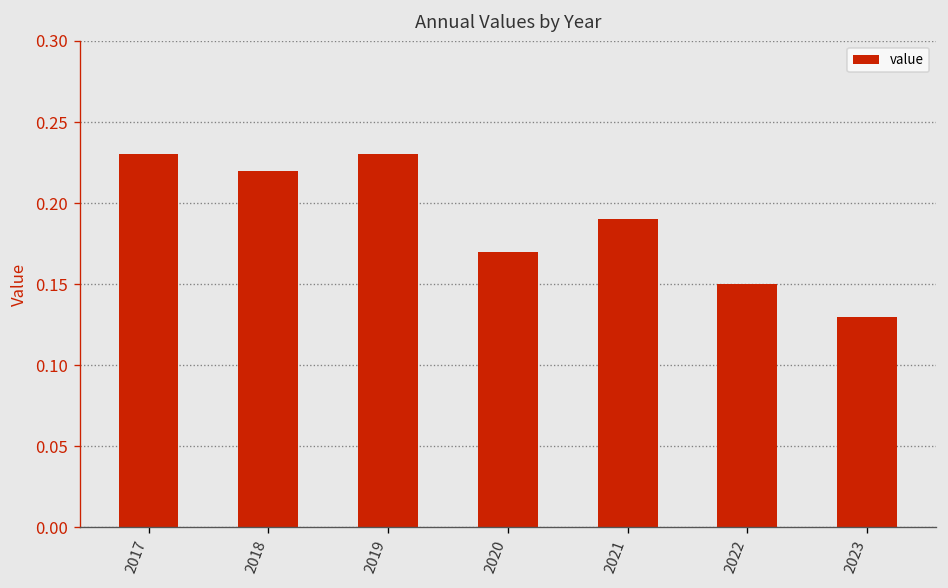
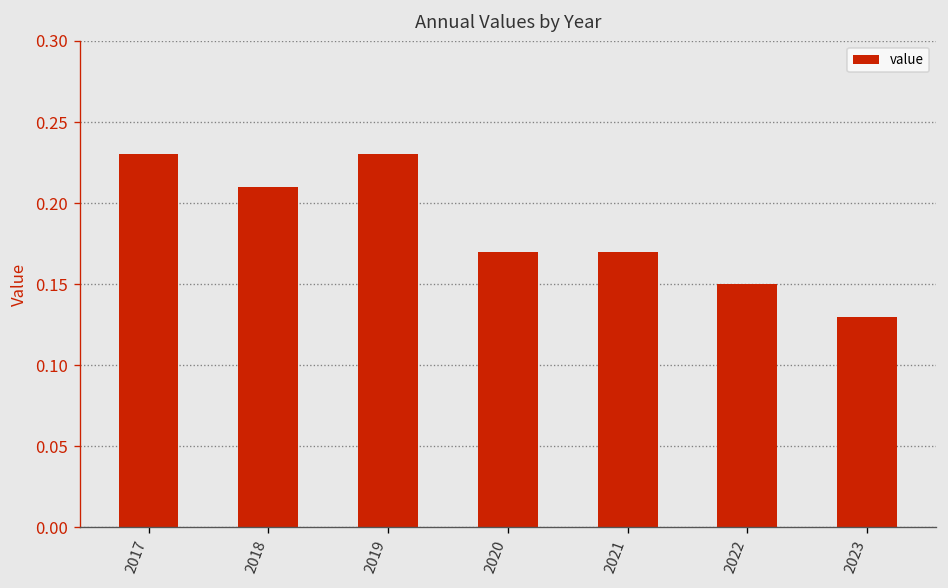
2018: 0.22 -> 0.21
2021: 0.19 -> 0.17
